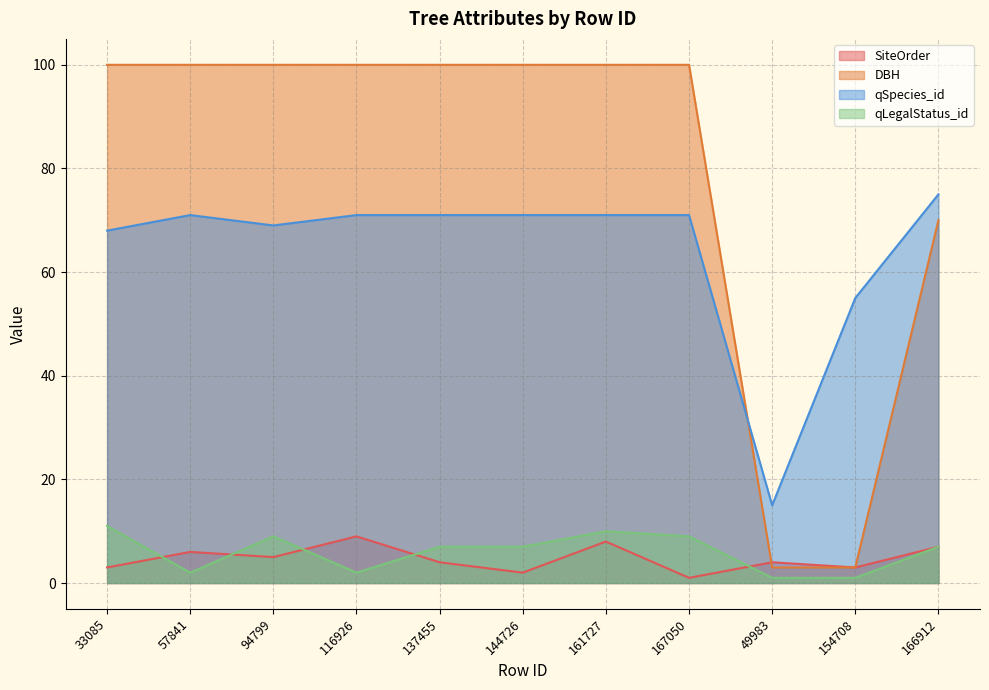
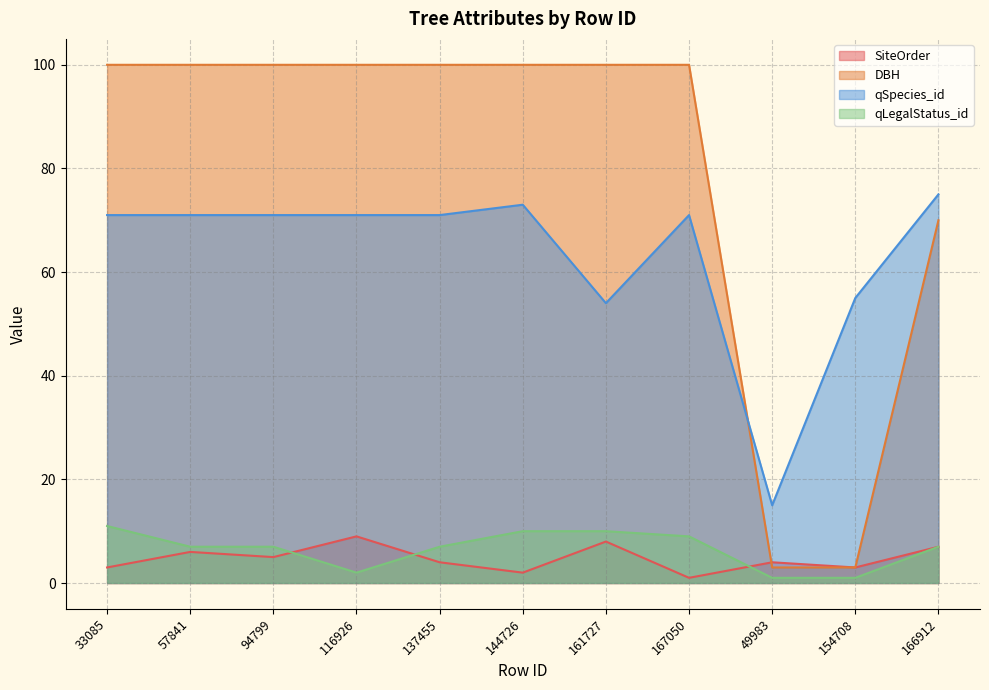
qSpecies_id, 33085: 68 -> 71
qLegalStatus_id, 57841: 2 -> 7
qSpecies_id, 94799: 69 -> 71
qLegalStatus_id, 94799: 9 -> 7
qSpecies_id, 144726: 71 -> 73
qLegalStatus_id, 144726: 7 -> 10
qSpecies_id, 161727: 71 -> 54
